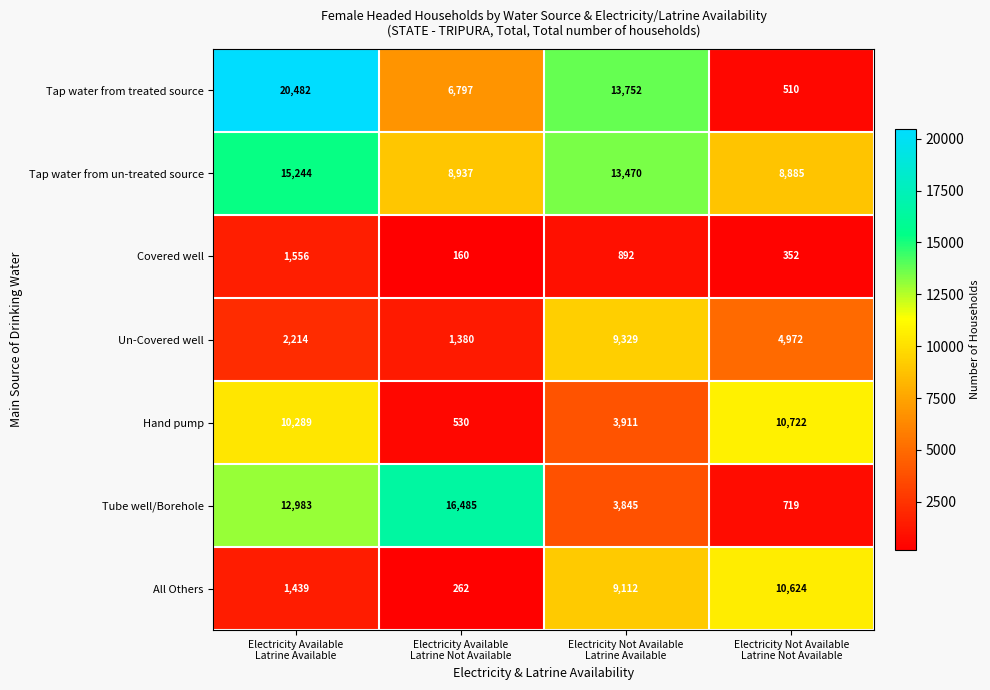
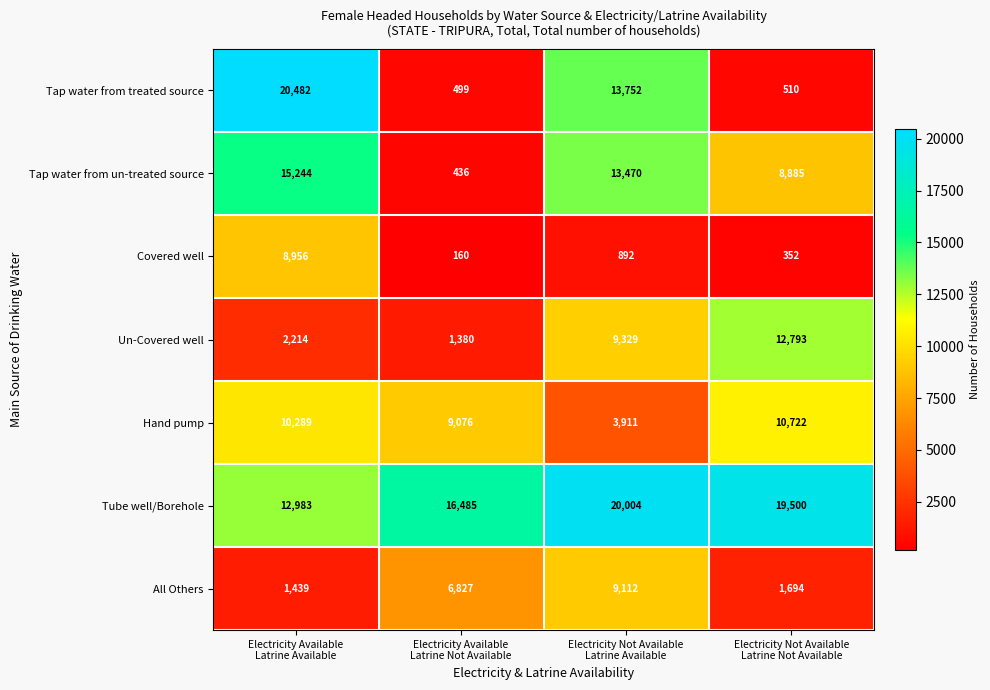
Tap water from treated source, Electricity Available Latrine Not Available: 6,797 -> 499
Tap water from un-treated source, Electricity Available Latrine Not Available: 8,937 -> 436
Covered well, Electricity Available Latrine Available: 1,556 -> 8,956
Un-Covered well, Electricity Not Available Latrine Not Available: 4,972 -> 12,793
Hand pump, Electricity Available Latrine Not Available: 530 -> 9,076
Tube well/Borehole, Electricity Not Available Latrine Available: 3,845 -> 20,004
Tube well/Borehole, Electricity Not Available Latrine Not Available: 719 -> 19,500
All Others, Electricity Available Latrine Not Available: 262 -> 6,827
All Others, Electricity Not Available Latrine Not Available: 10,624 -> 1,694
